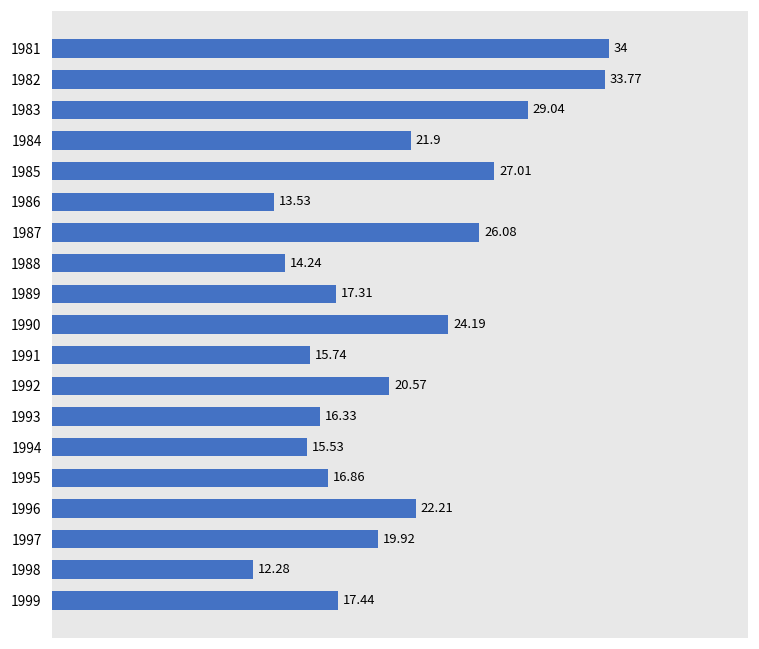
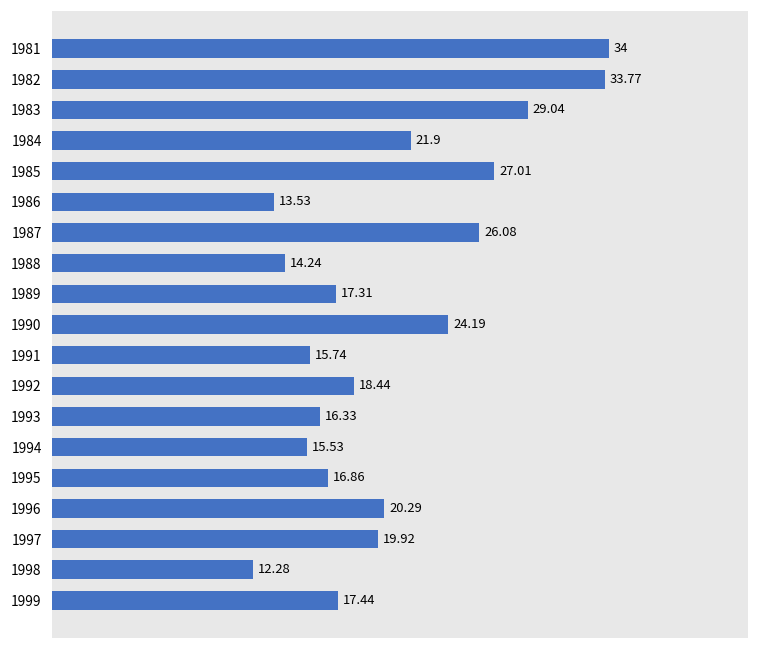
1992: 20.57 -> 18.44
1996: 22.21 -> 20.29
